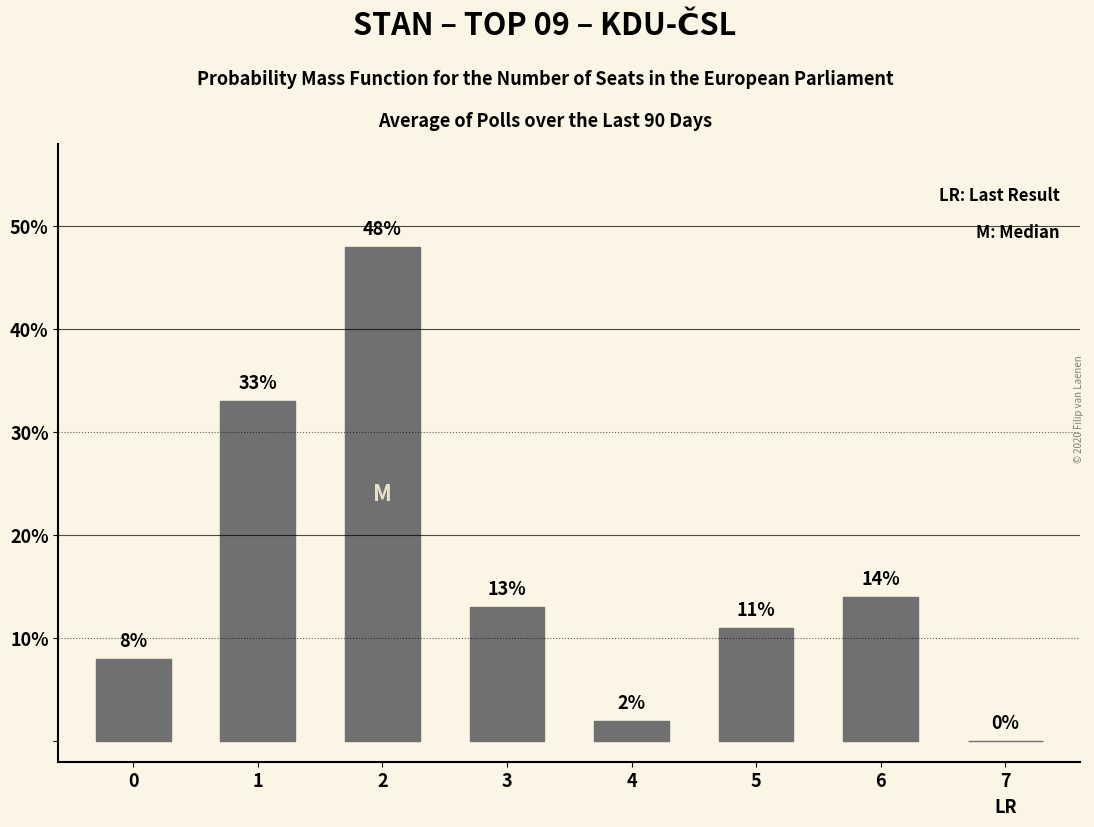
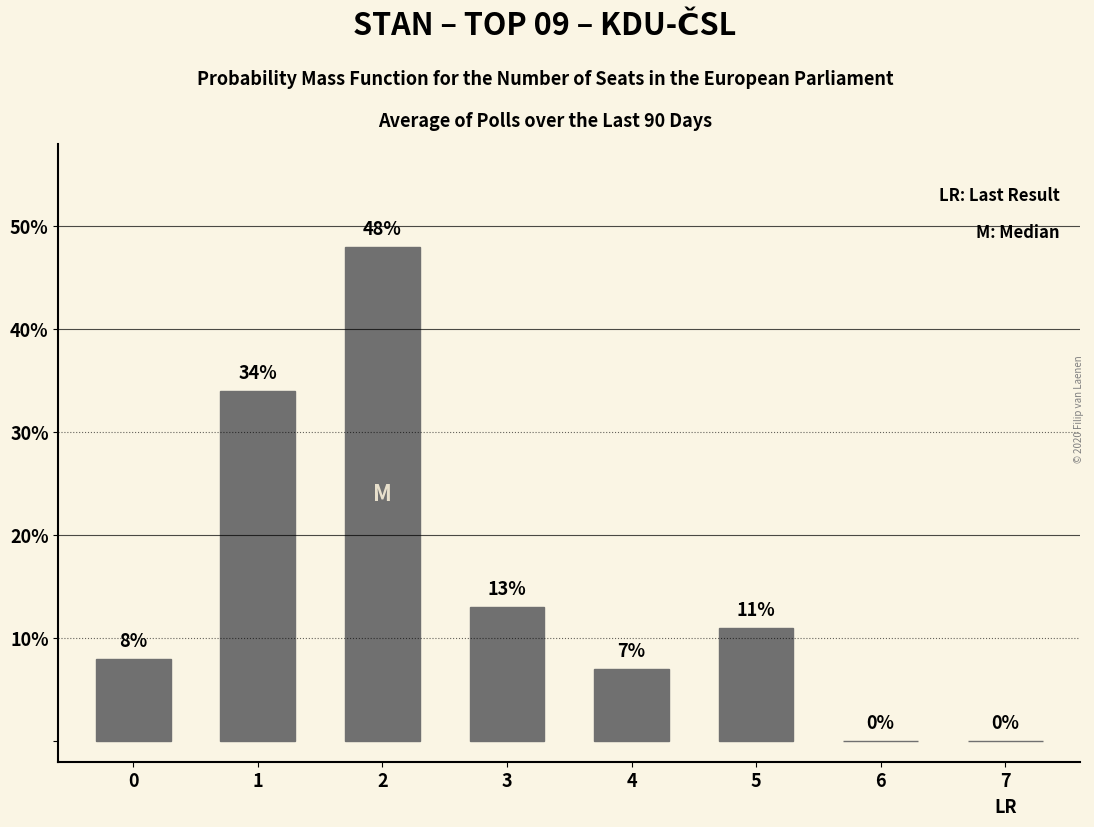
1: 33% -> 34%
4: 2% -> 7%
6: 14% -> 0%
